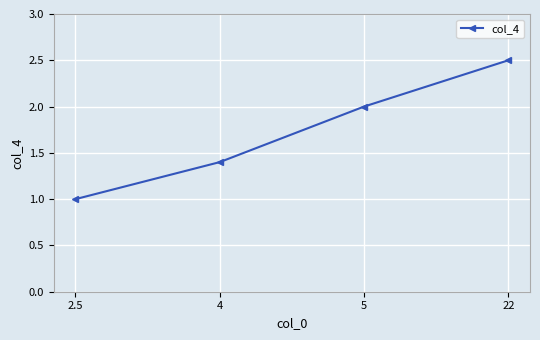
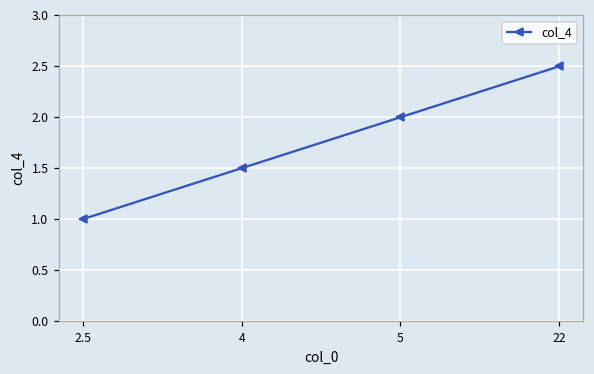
4: 1.4 -> 1.5
